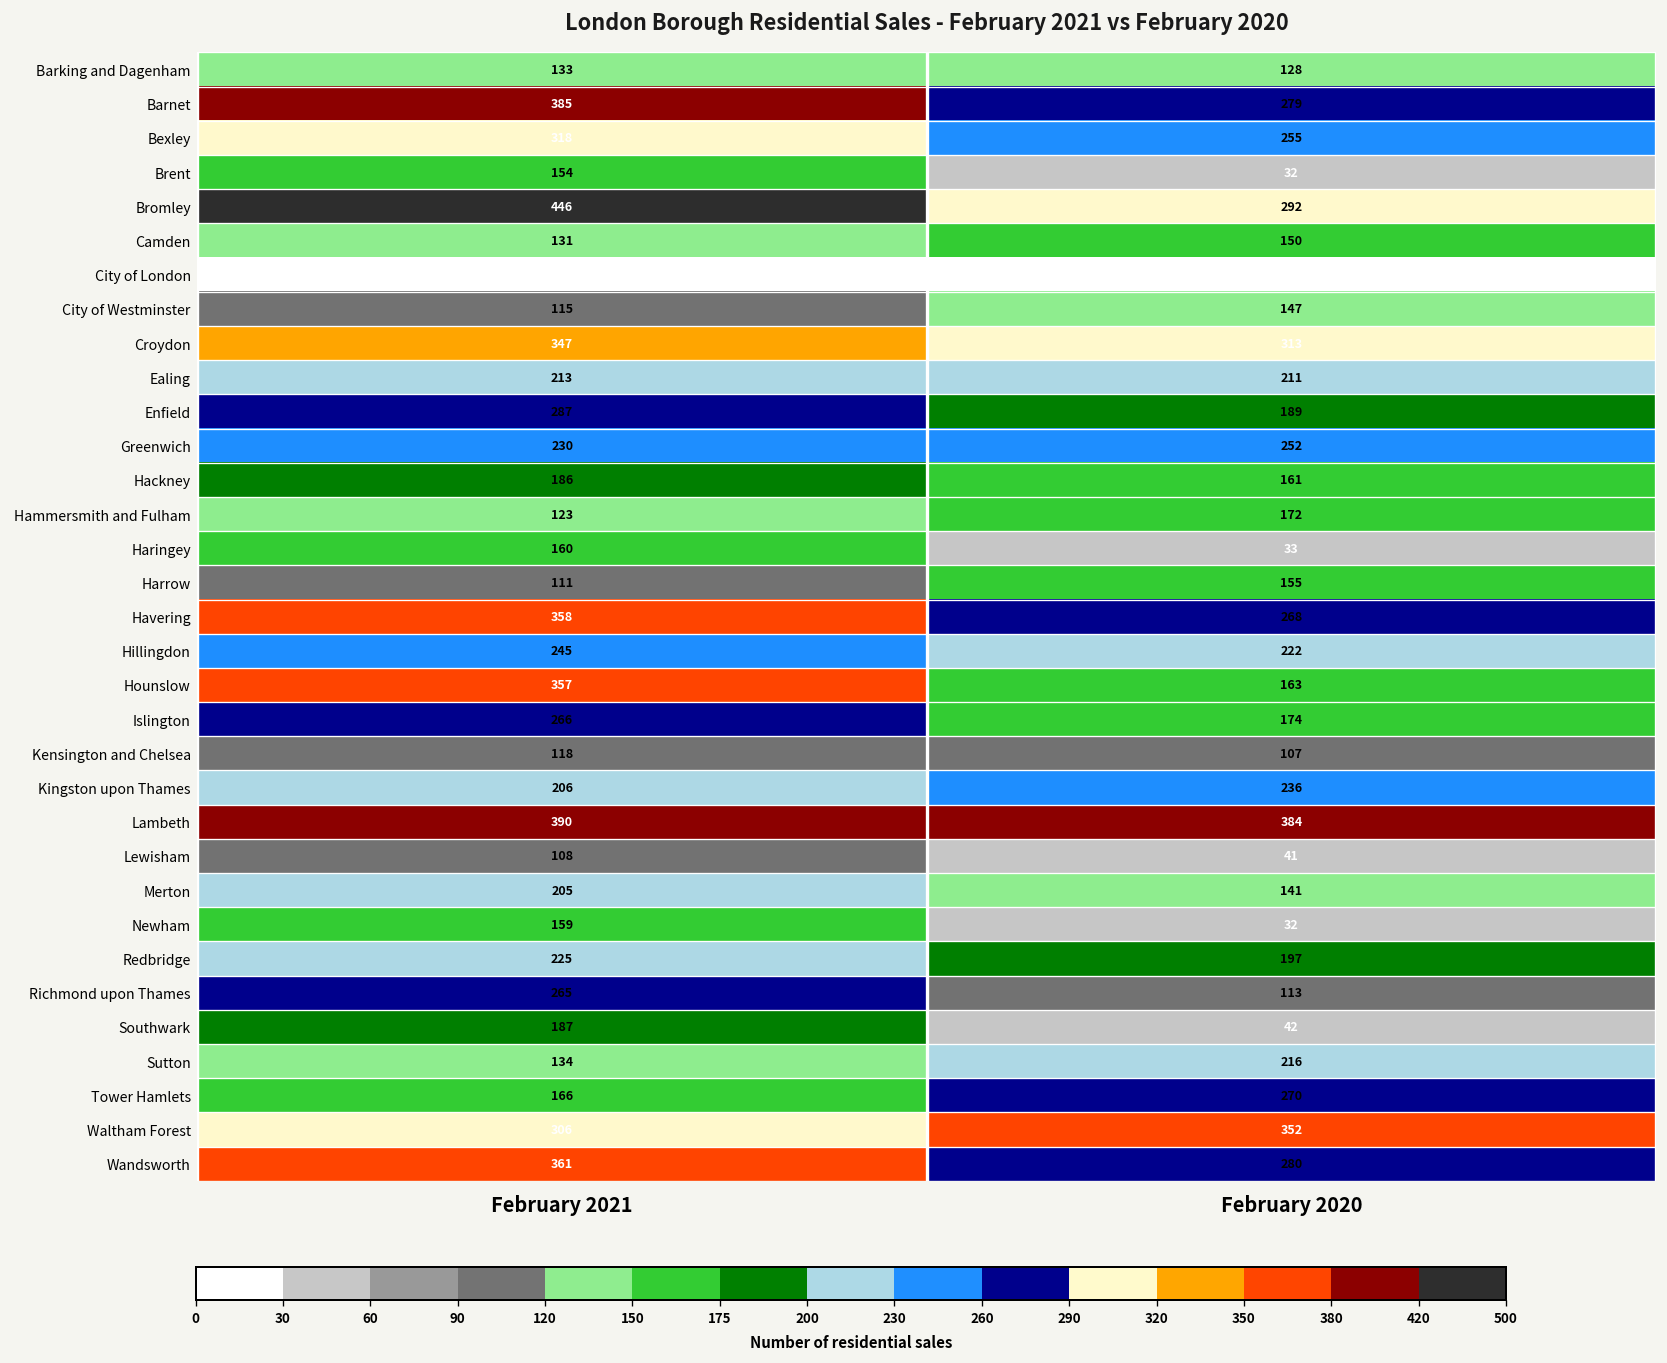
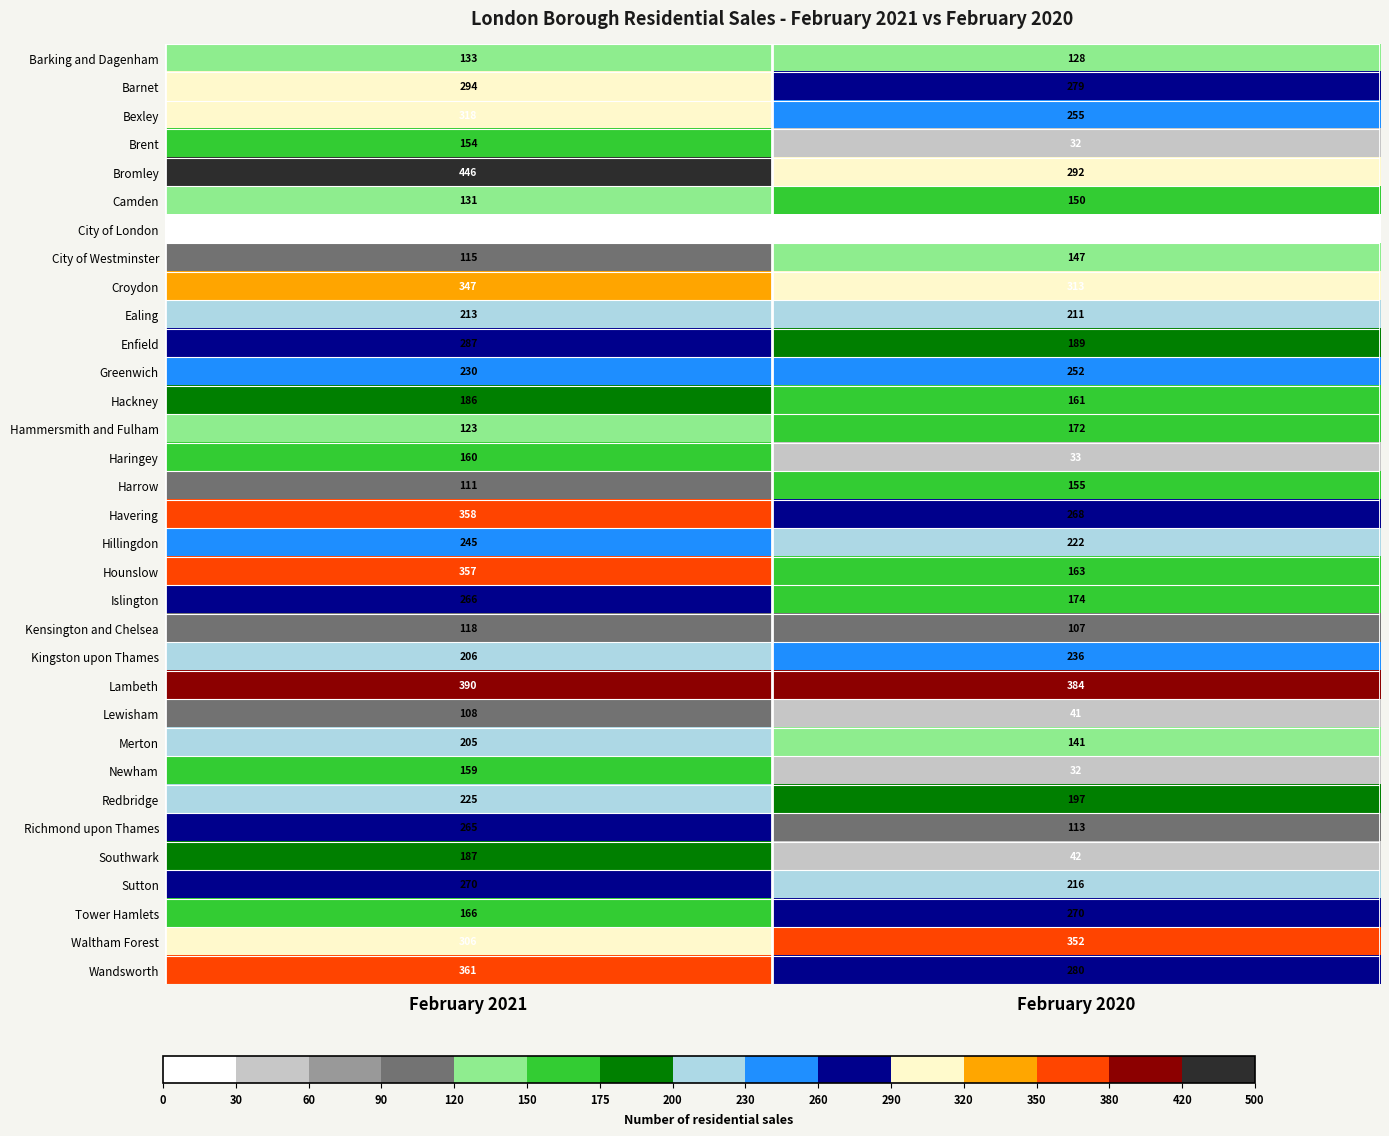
London Borough Residential Sales - February 2021 vs February 2020, Barnet, February 2021: 385 -> 294
London Borough Residential Sales - February 2021 vs February 2020, Sutton, February 2021: 134 -> 270
